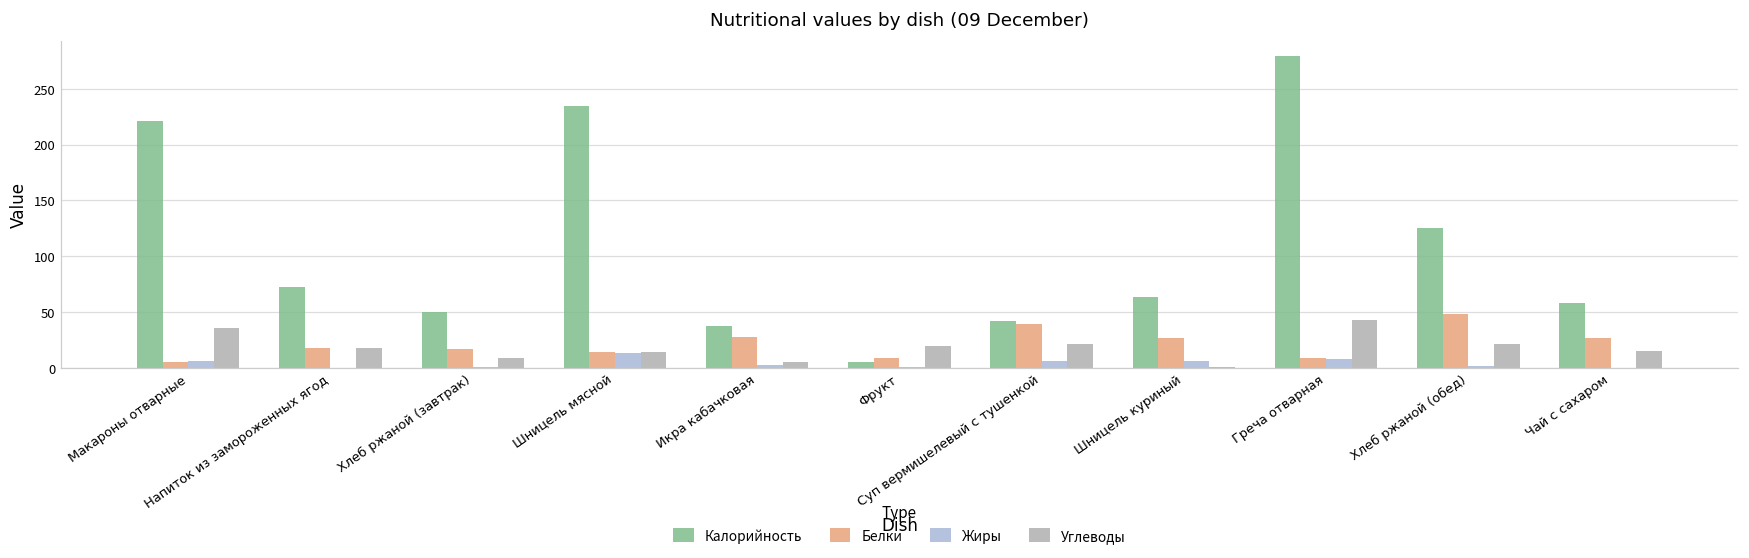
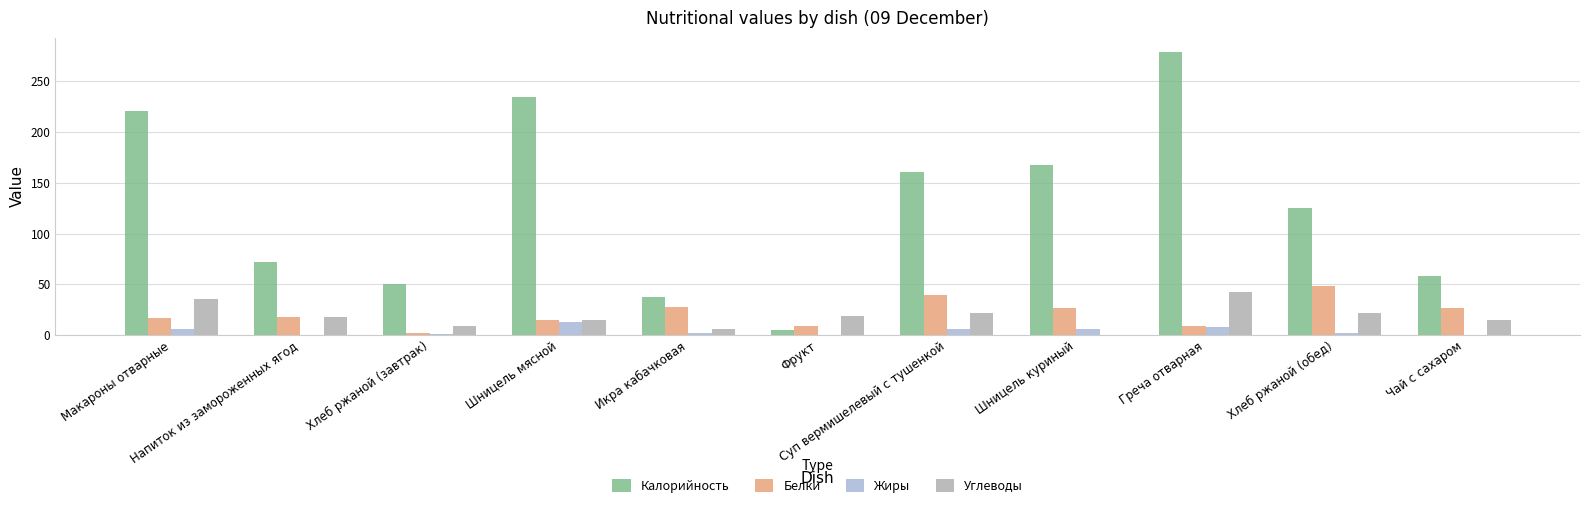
Белки, Макароны отварные: 5 -> 17
Белки, Хлеб ржаной (завтрак): 17 -> 2
Калорийность, Суп вермишелевый с тушенкой: 42 -> 161
Калорийность, Шницель куриный: 64 -> 167
